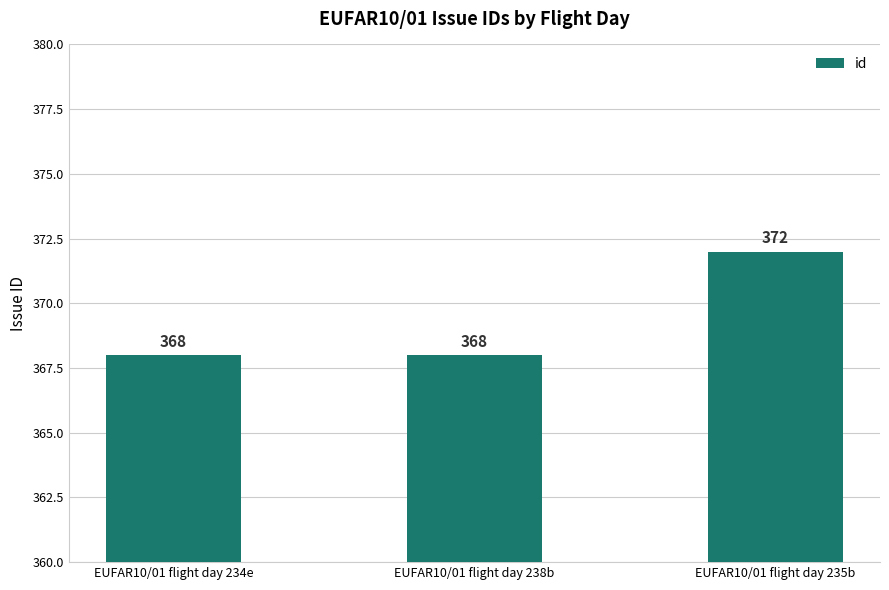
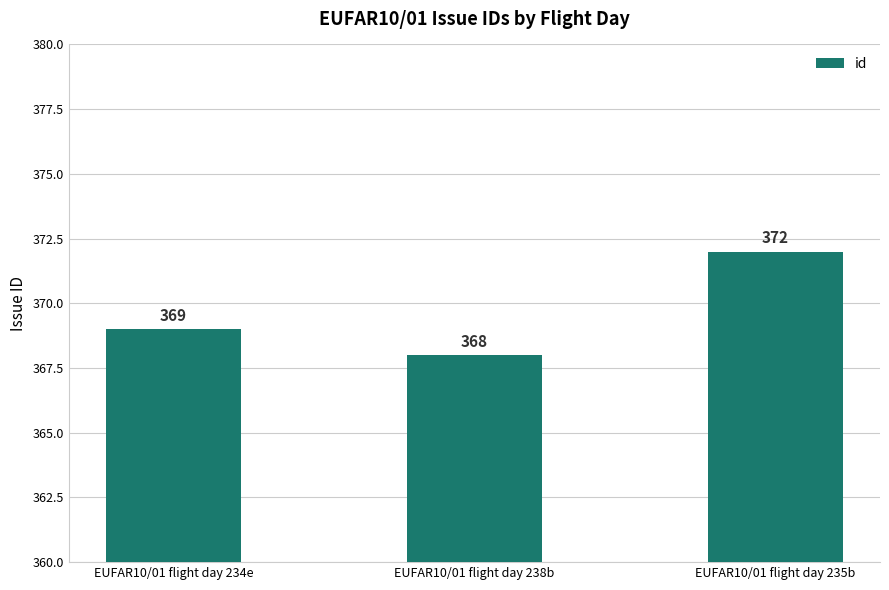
EUFAR10/01 flight day 234e: 368 -> 369
